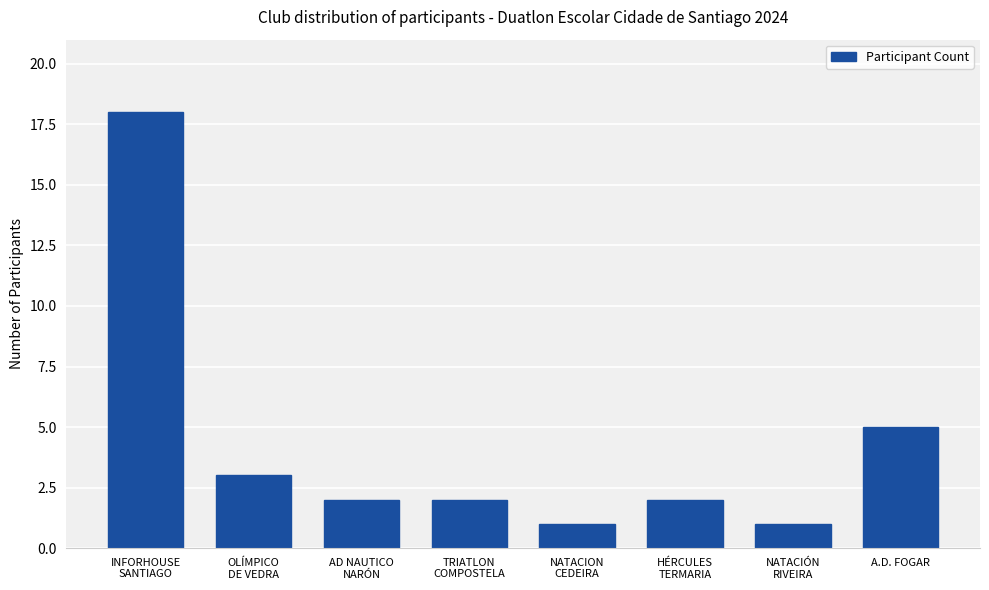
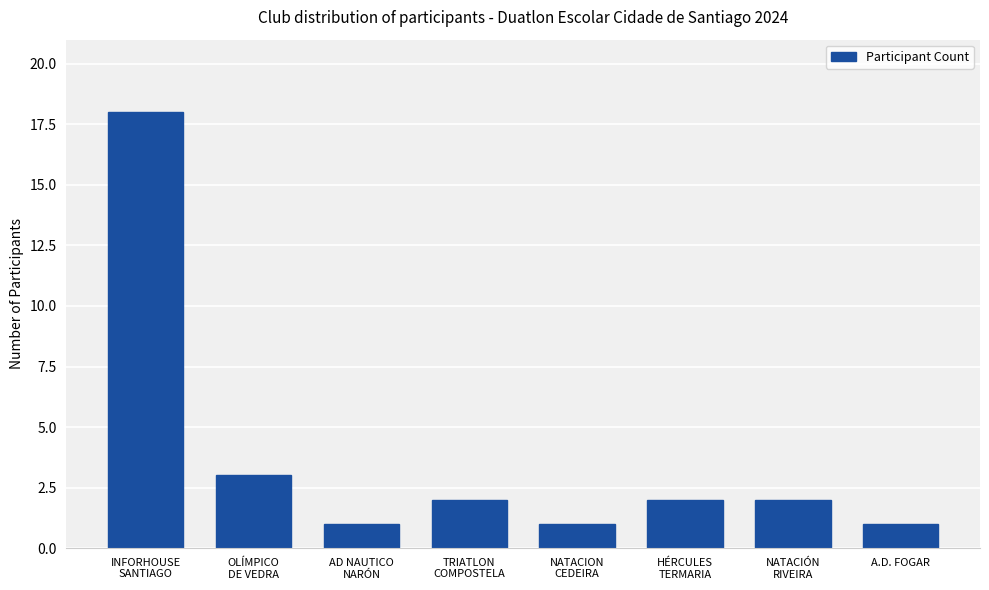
AD NAUTICO NARÓN: 2 -> 1
NATACIÓN RIVEIRA: 1 -> 2
A.D. FOGAR: 5 -> 1
